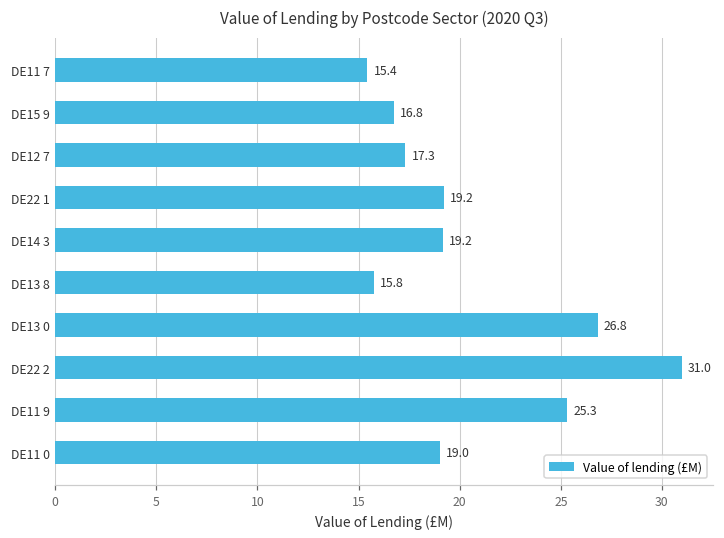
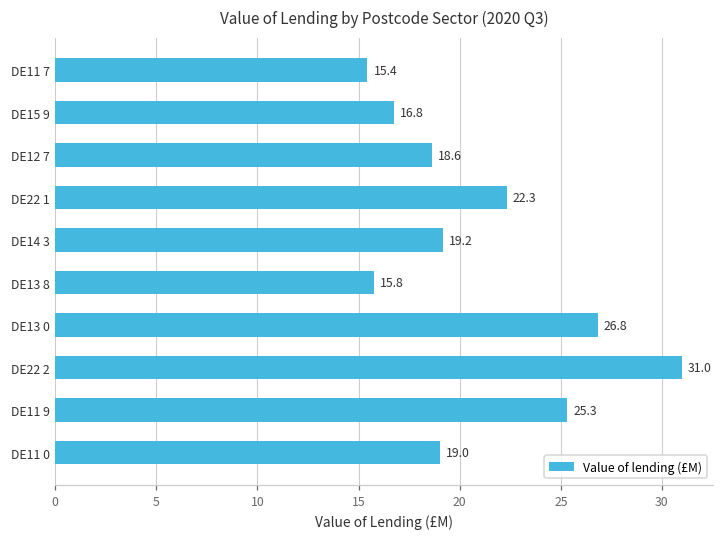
DE12 7: 17.3 -> 18.6
DE22 1: 19.2 -> 22.3
